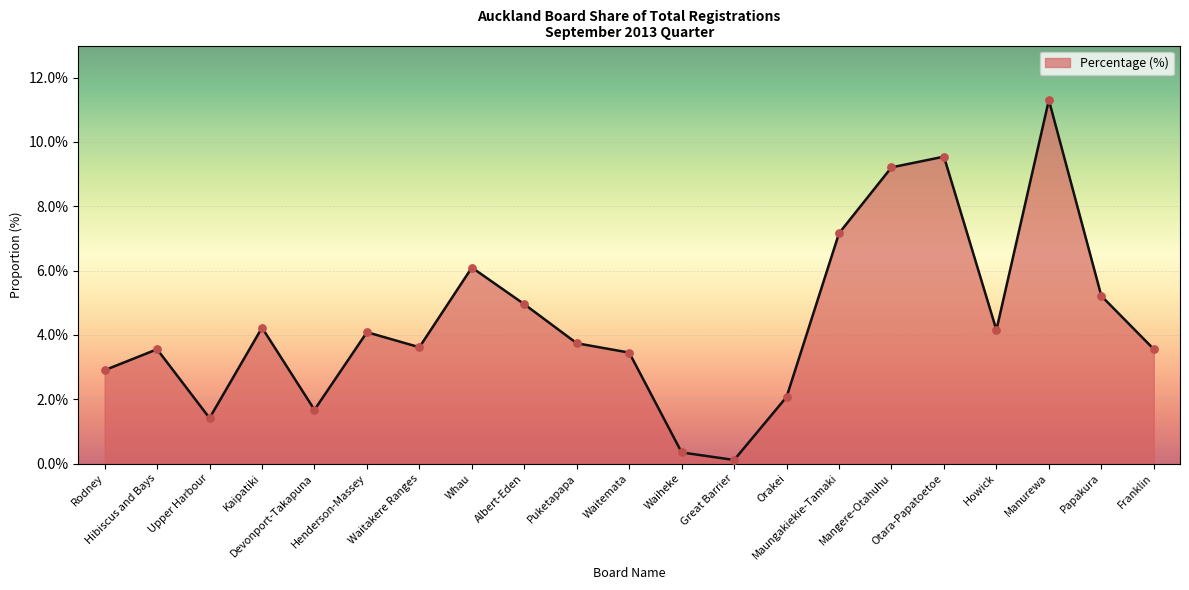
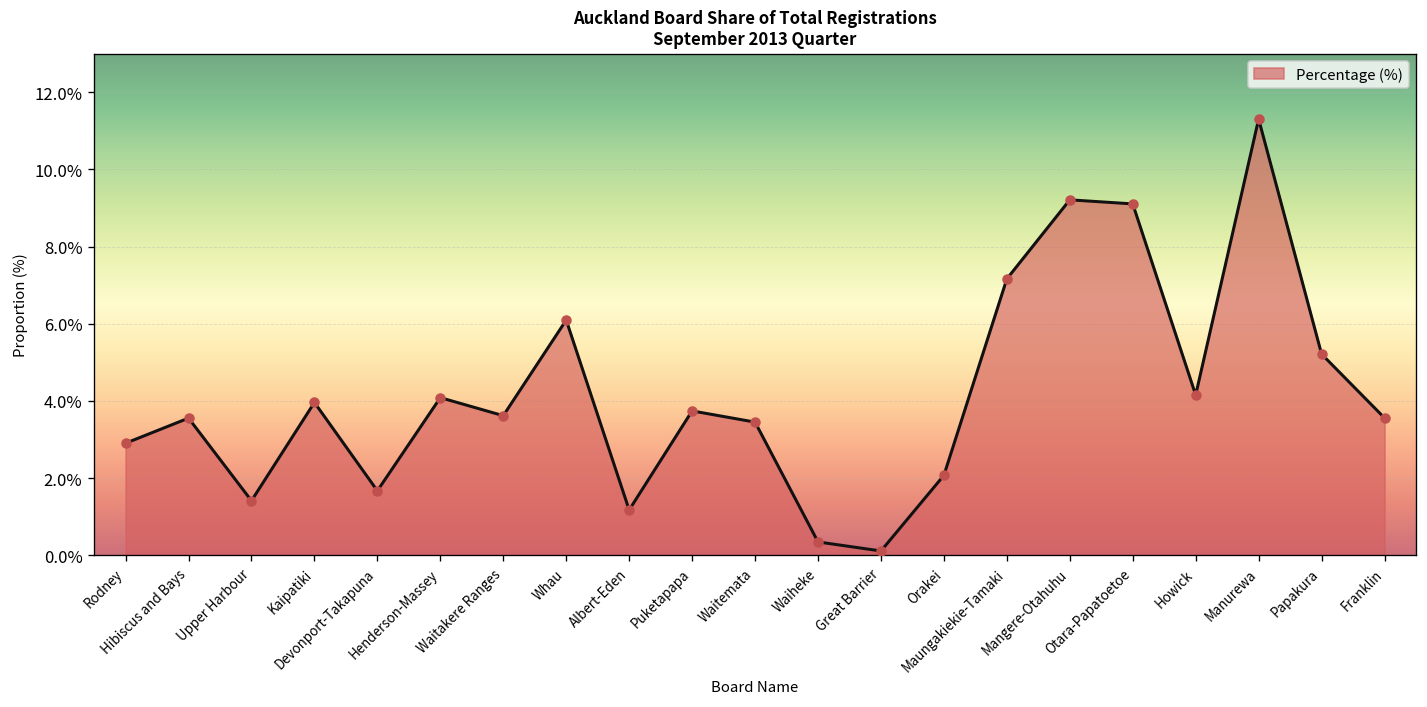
Kaipatiki: 4.2% -> 4.0%
Albert-Eden: 5.0% -> 1.2%
Otara-Papatoetoe: 9.5% -> 9.1%
